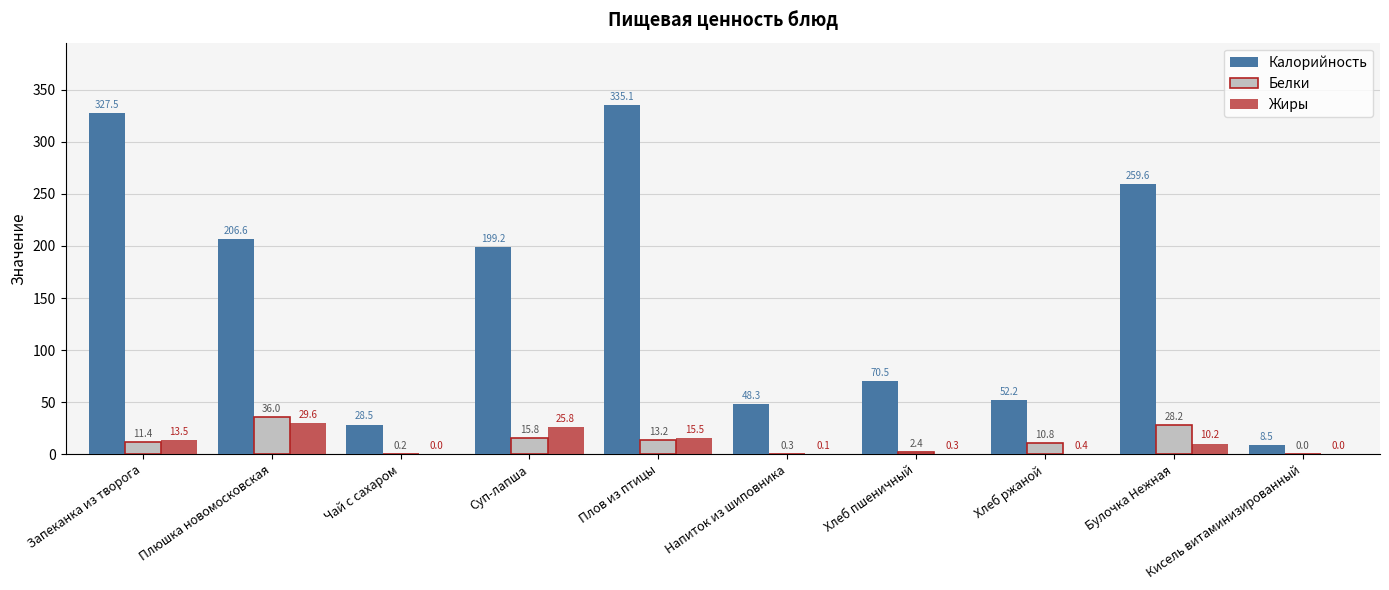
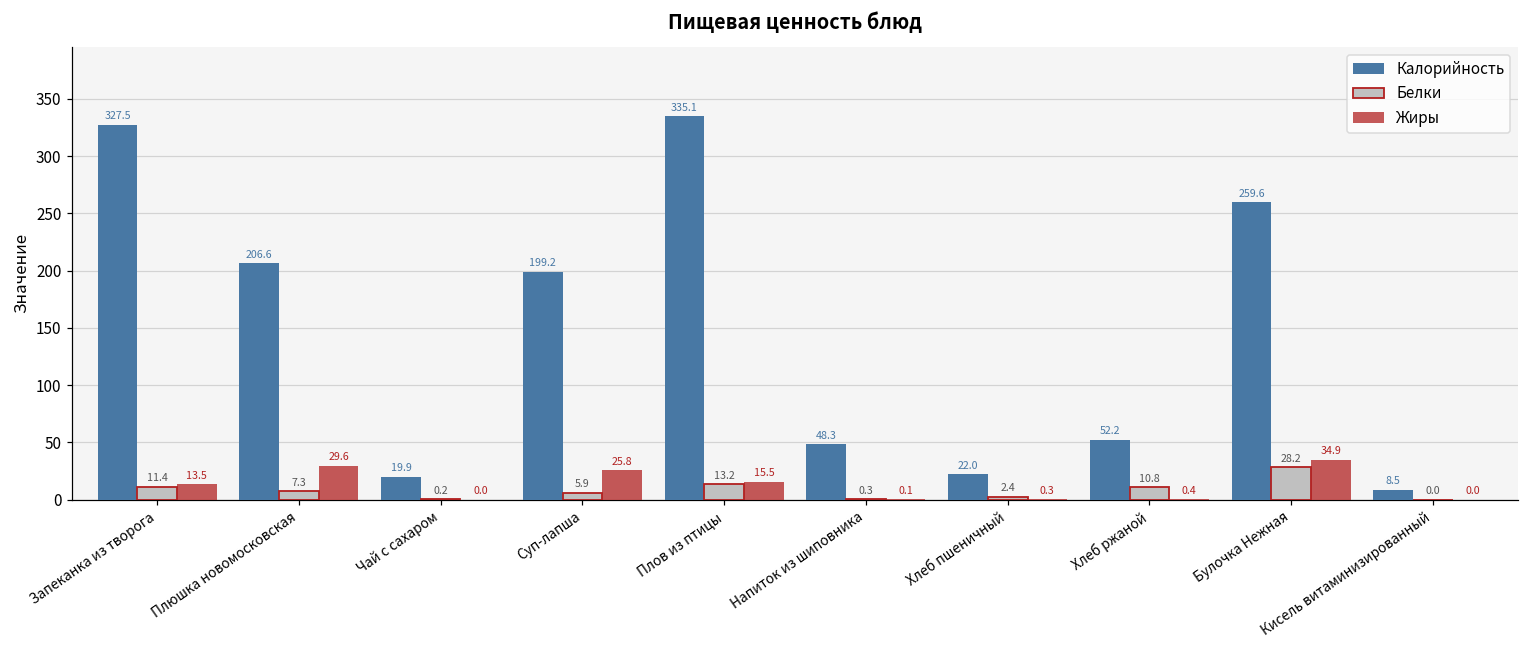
Белки, Плюшка новомосковская: 36.0 -> 7.3
Калорийность, Чай с сахаром: 28.5 -> 19.9
Белки, Суп-лапша: 15.8 -> 5.9
Калорийность, Хлеб пшеничный: 70.5 -> 22.0
Жиры, Булочка Нежная: 10.2 -> 34.9
